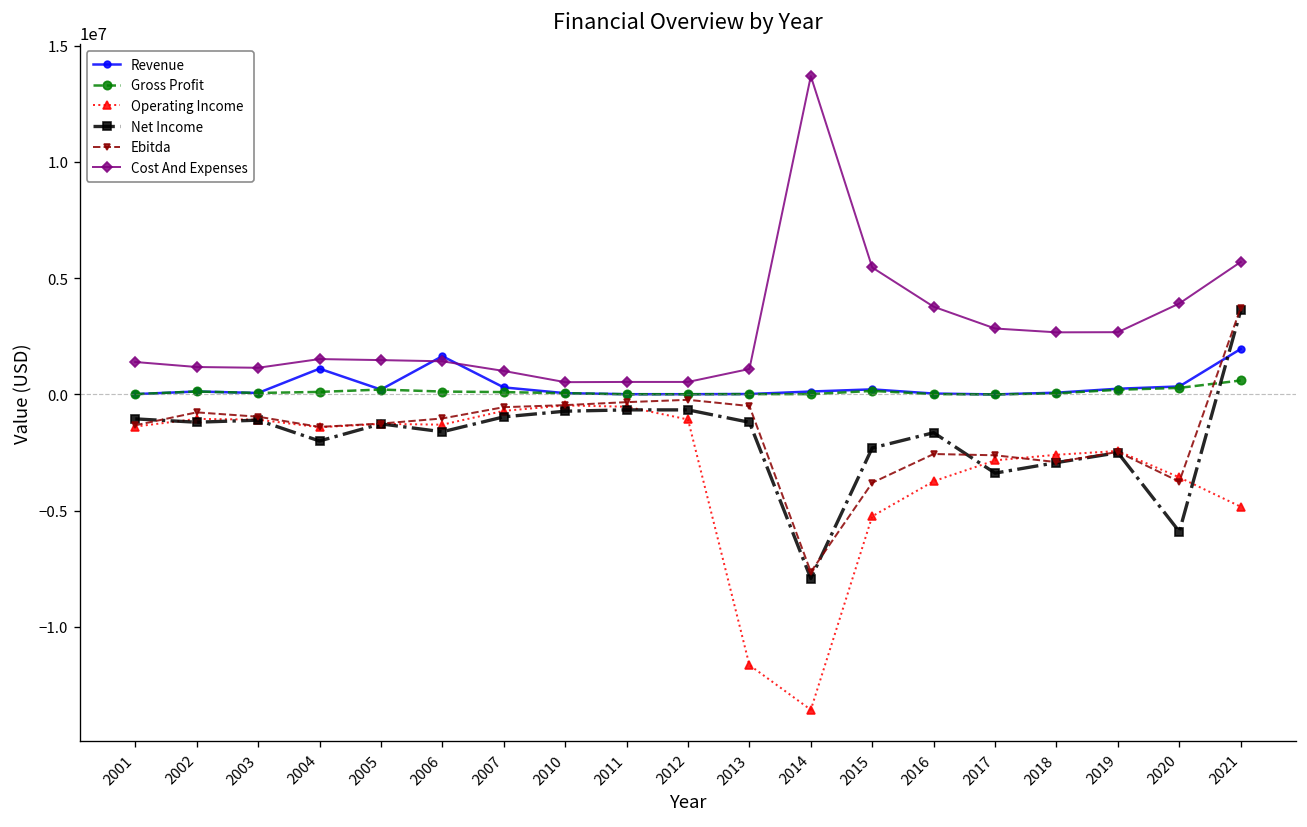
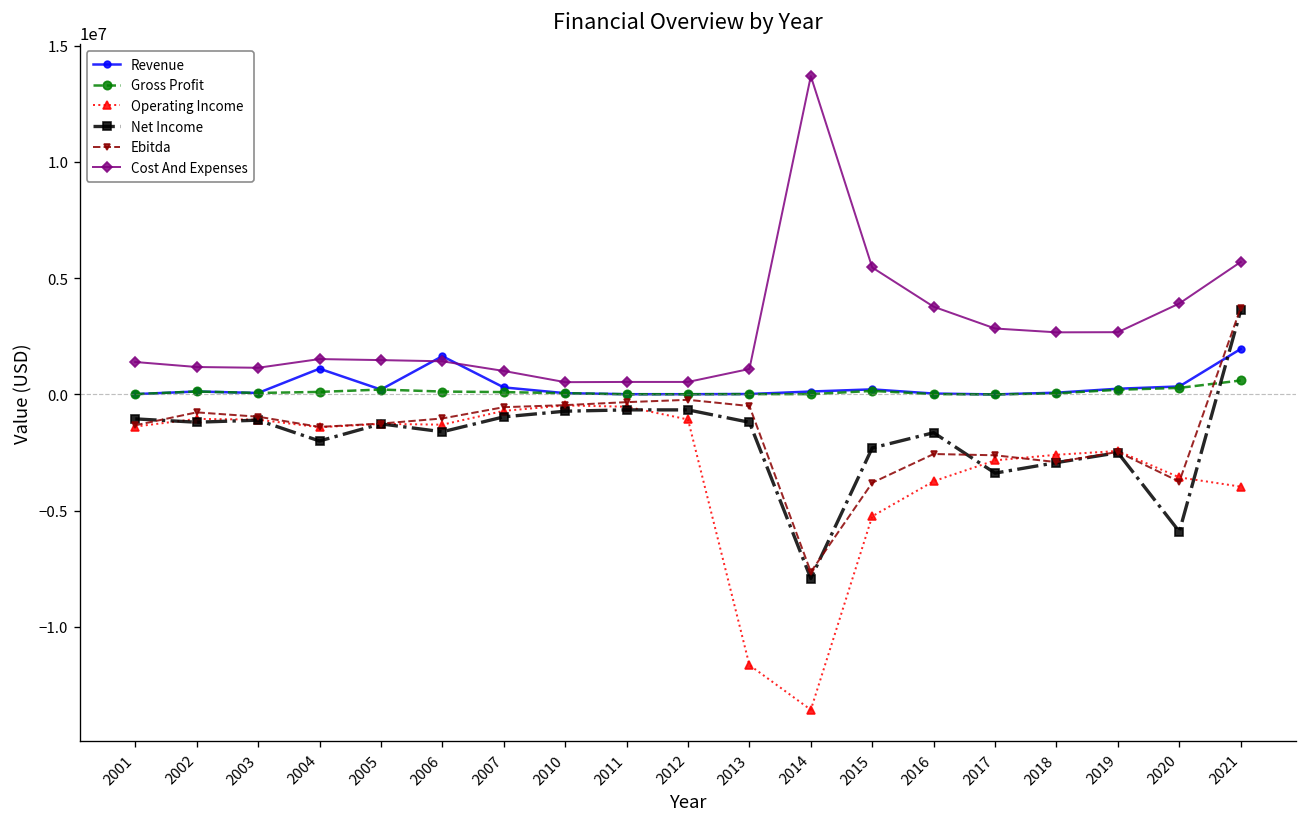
Operating Income, 2021: -4800000 -> -4000000
